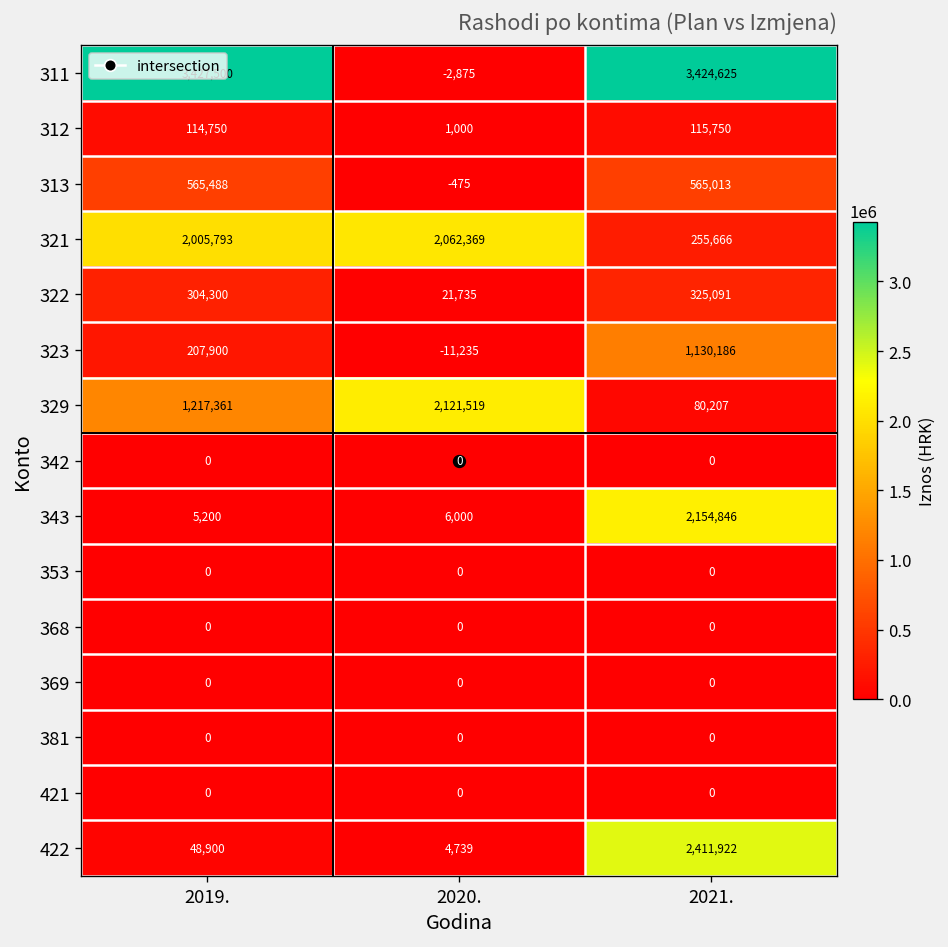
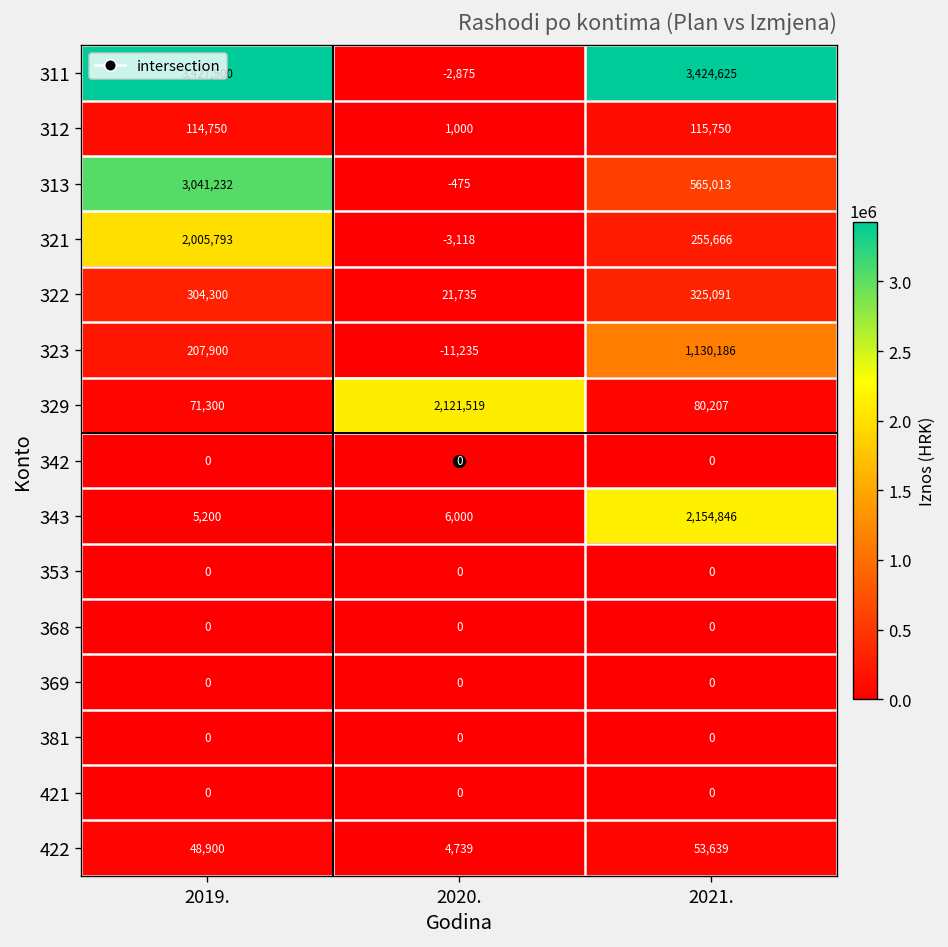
313, 2019.: 565,488 -> 3,041,232
321, 2020.: 2,062,369 -> -3,118
329, 2019.: 1,217,361 -> 71,300
422, 2021.: 2,411,922 -> 53,639
